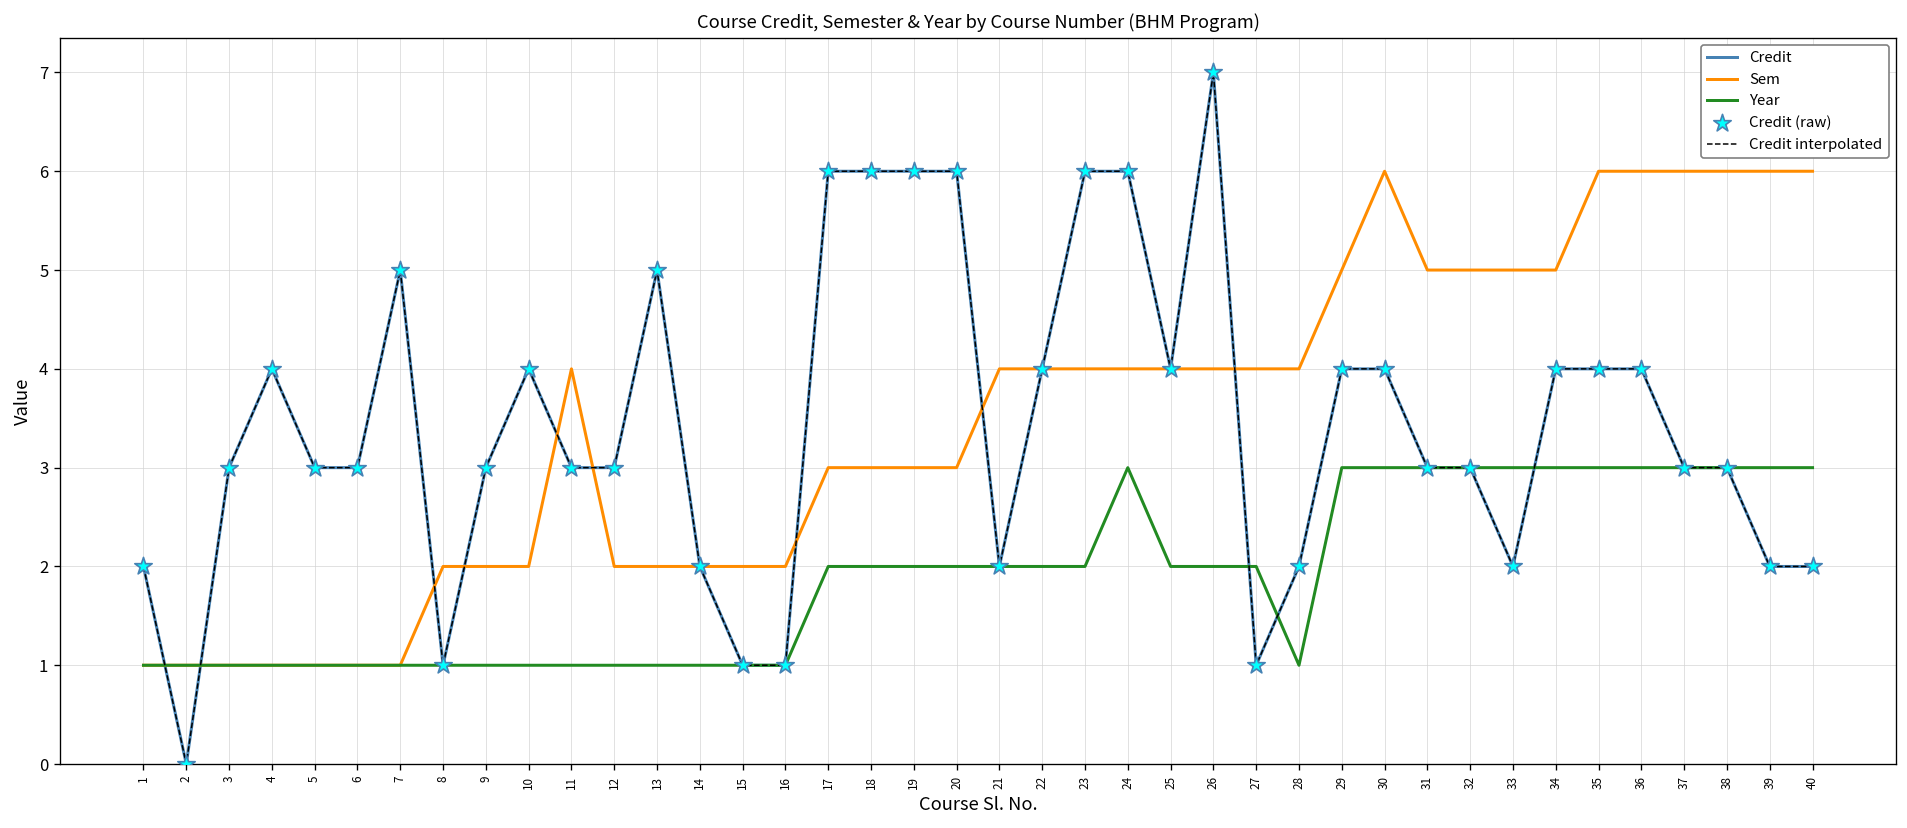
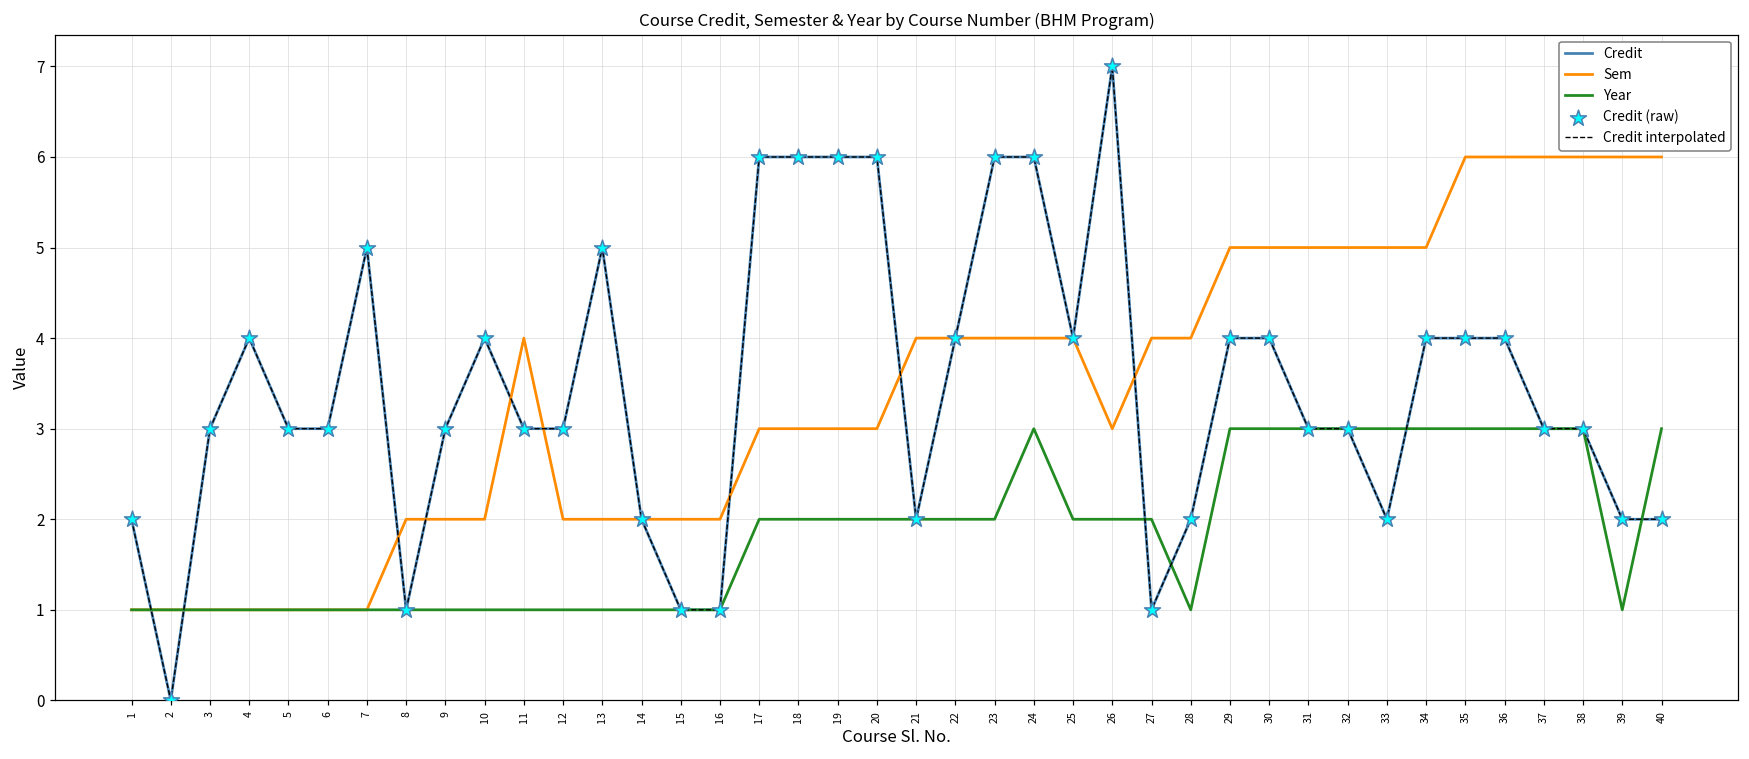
Sem, 26: 4 -> 3
Sem, 30: 6 -> 5
Year, 39: 3 -> 1
